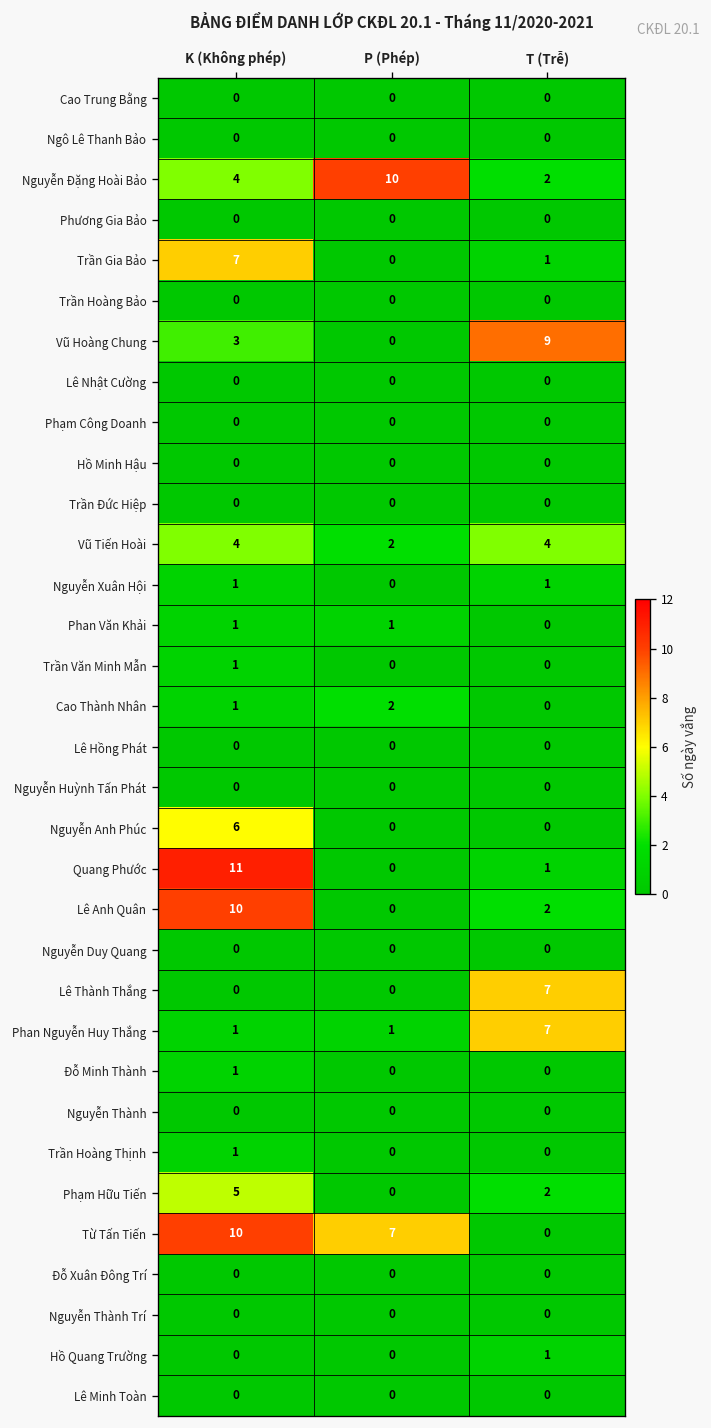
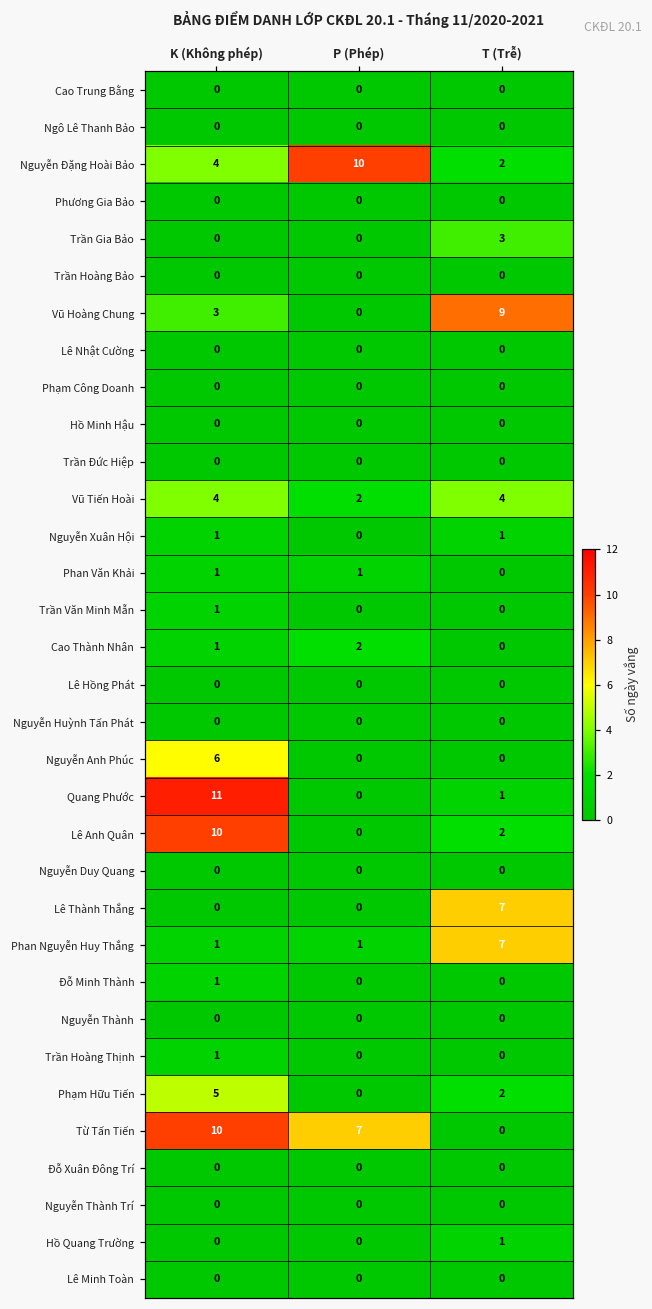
Trần Gia Bảo, K (Không phép): 7 -> 0
Trần Gia Bảo, T (Trễ): 1 -> 3
